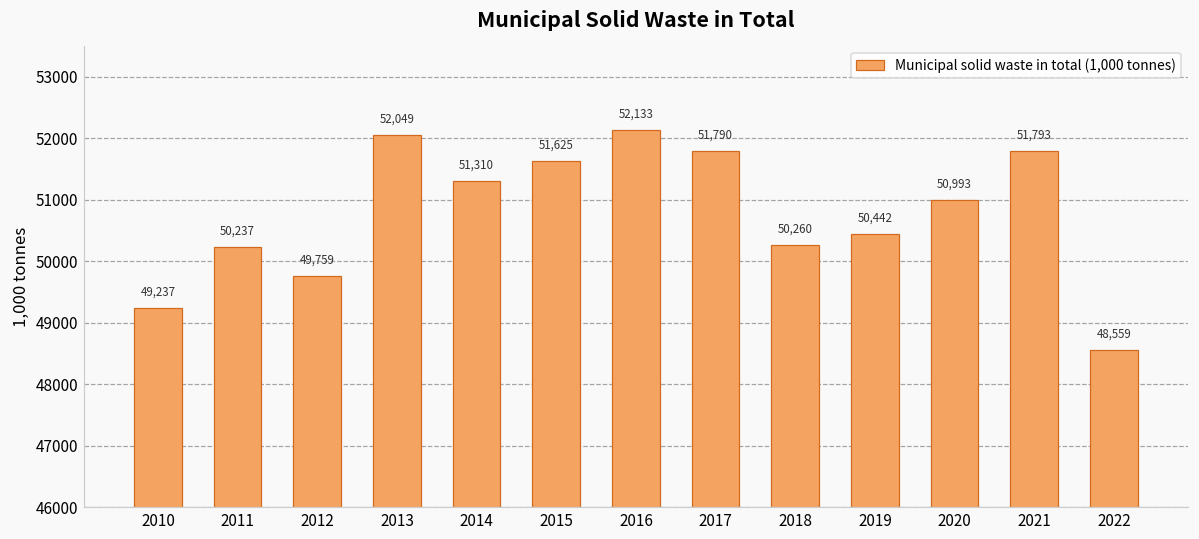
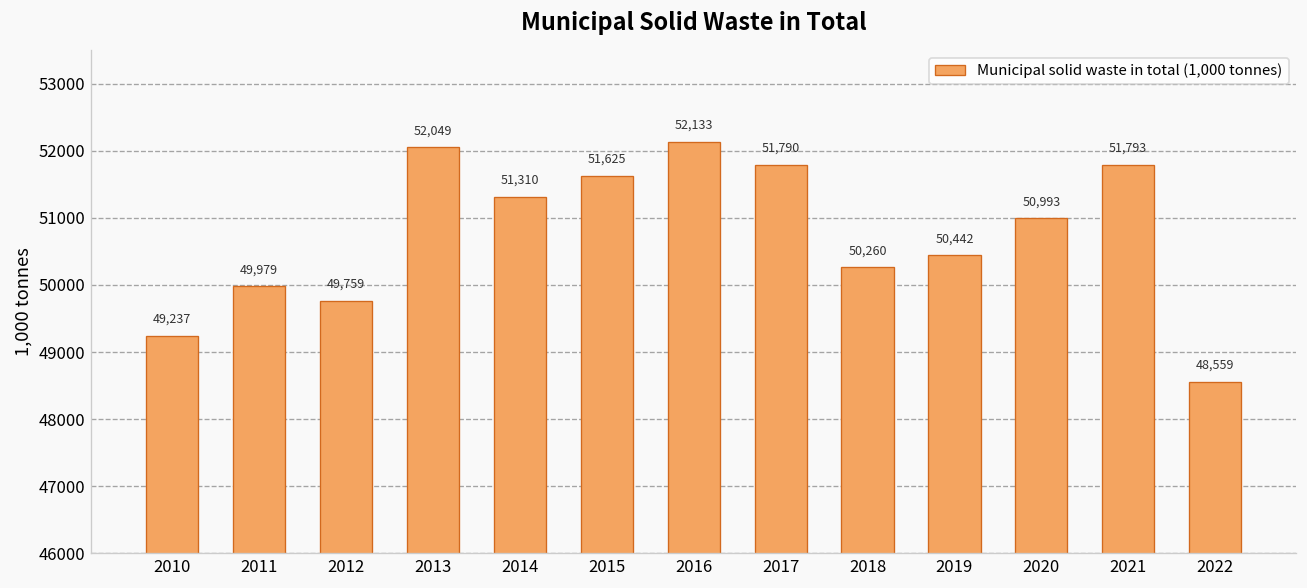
2011: 50,237 -> 49,979
